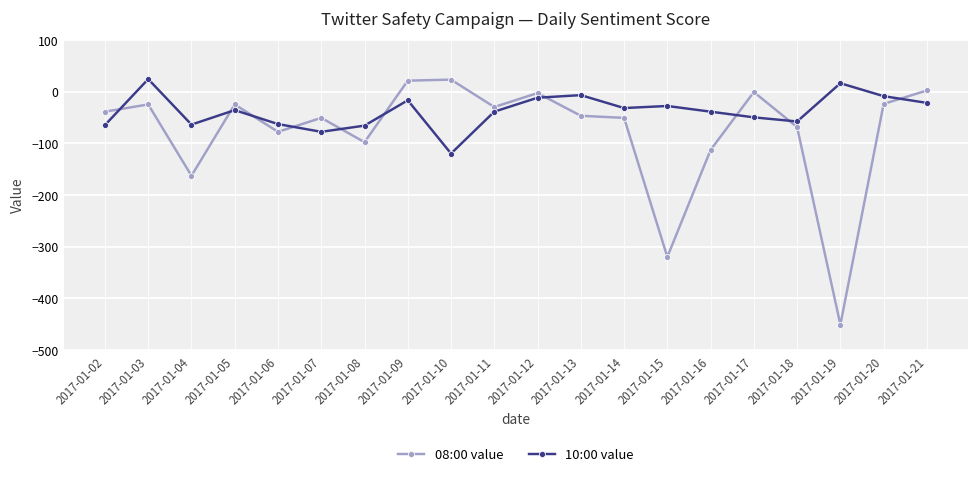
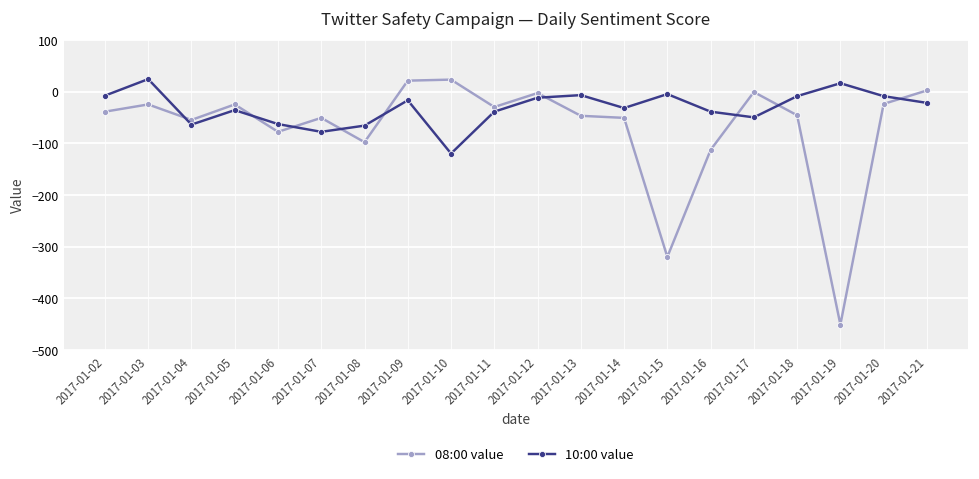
10:00 value, 2017-01-02: -70 -> -10
08:00 value, 2017-01-04: -160 -> -60
10:00 value, 2017-01-15: -30 -> -10
08:00 value, 2017-01-18: -70 -> -50
10:00 value, 2017-01-18: -60 -> -10
